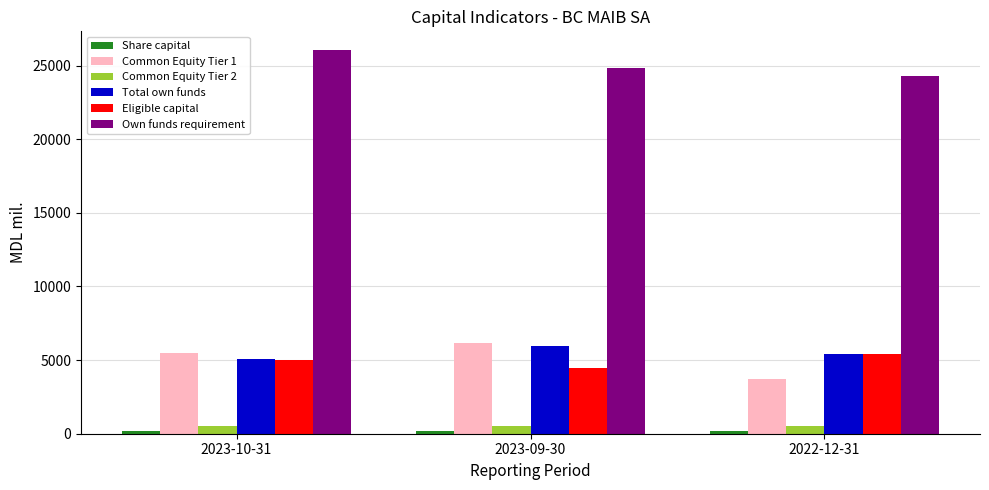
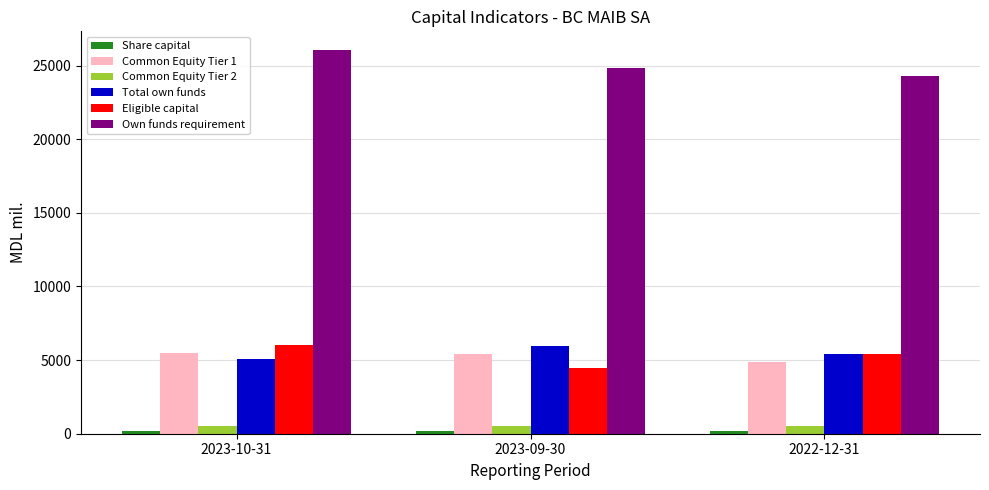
Eligible capital, 2023-10-31: 5000 -> 6000
Common Equity Tier 1, 2023-09-30: 6100 -> 5400
Common Equity Tier 1, 2022-12-31: 3700 -> 4900
